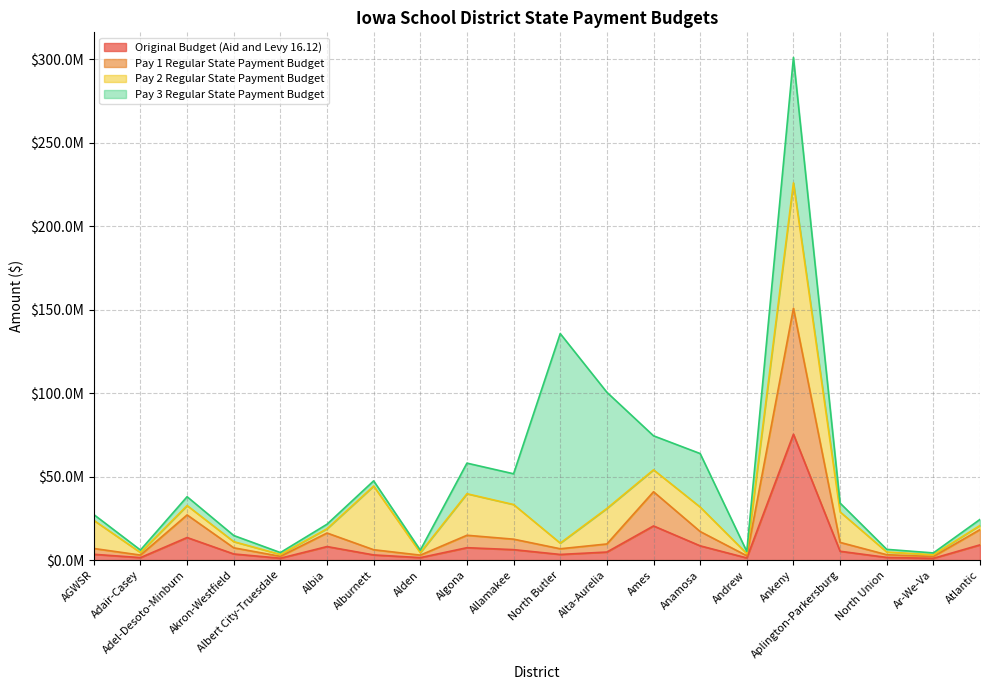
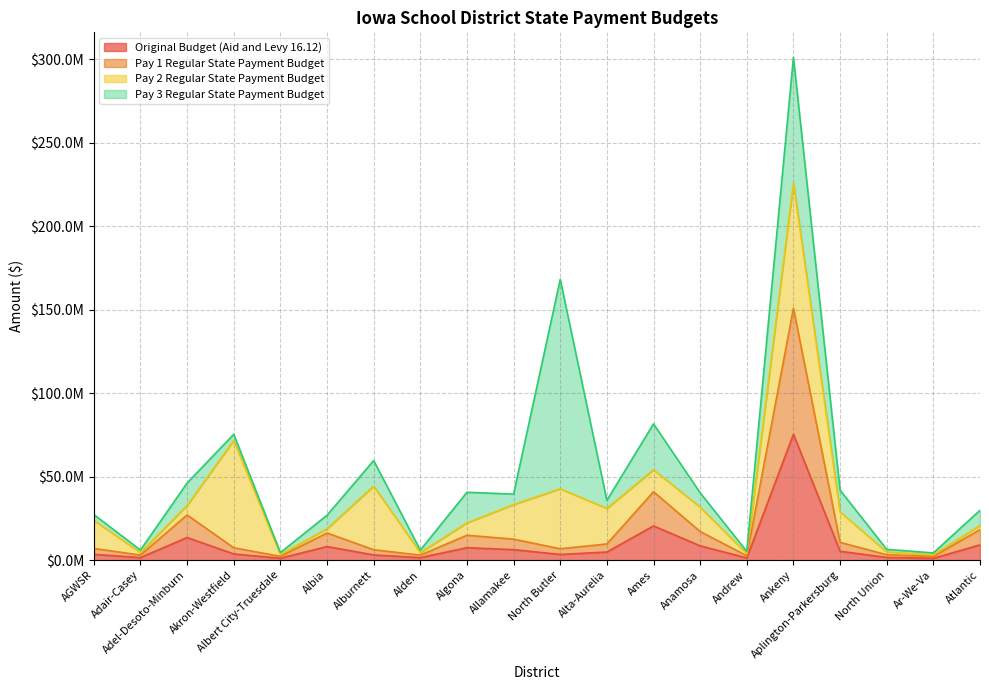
Pay 3 Regular State Payment Budget, Adel-Desoto-Minburn: $5000000 -> $13000000
Pay 2 Regular State Payment Budget, Akron-Westfield: $4000000 -> $64000000
Pay 3 Regular State Payment Budget, Albia: $3000000 -> $8000000
Pay 3 Regular State Payment Budget, Alburnett: $3000000 -> $15000000
Pay 2 Regular State Payment Budget, Algona: $25000000 -> $7000000
Pay 3 Regular State Payment Budget, Allamakee: $18000000 -> $6000000
Pay 2 Regular State Payment Budget, North Butler: $3000000 -> $36000000
Pay 3 Regular State Payment Budget, Alta-Aurelia: $70000000 -> $5000000
Pay 3 Regular State Payment Budget, Ames: $20000000 -> $28000000
Pay 3 Regular State Payment Budget, Anamosa: $32000000 -> $9000000
Pay 3 Regular State Payment Budget, Aplington-Parkersburg: $5000000 -> $13000000
Pay 3 Regular State Payment Budget, Atlantic: $4000000 -> $9000000
